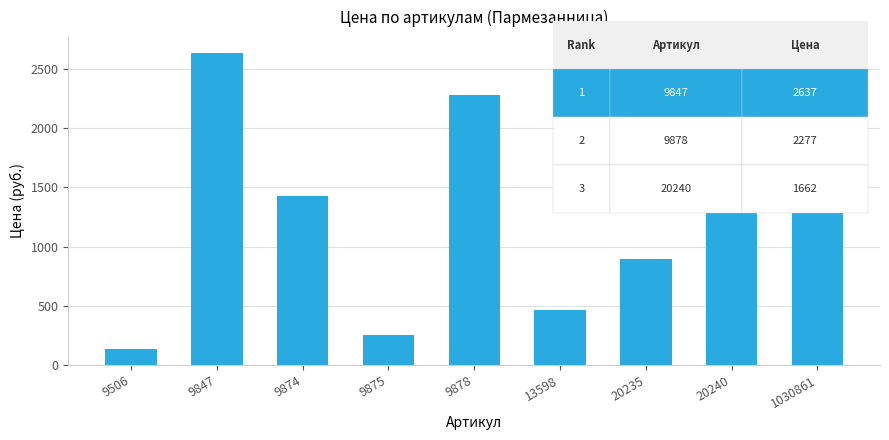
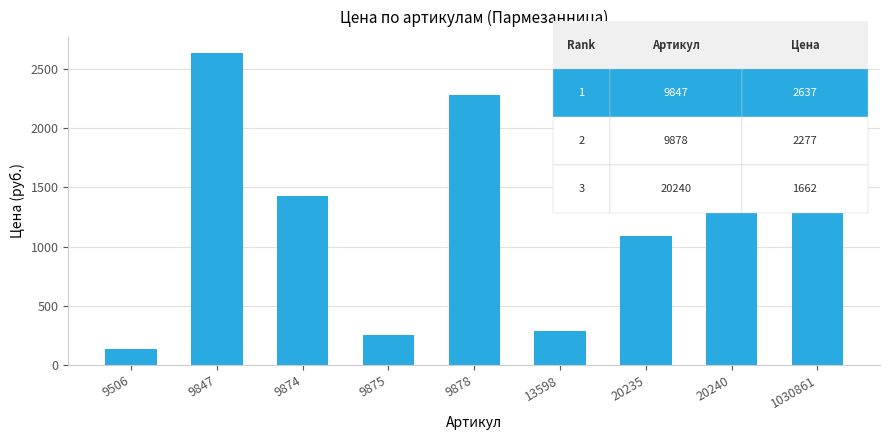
13598: 460 -> 290
20235: 900 -> 1090
